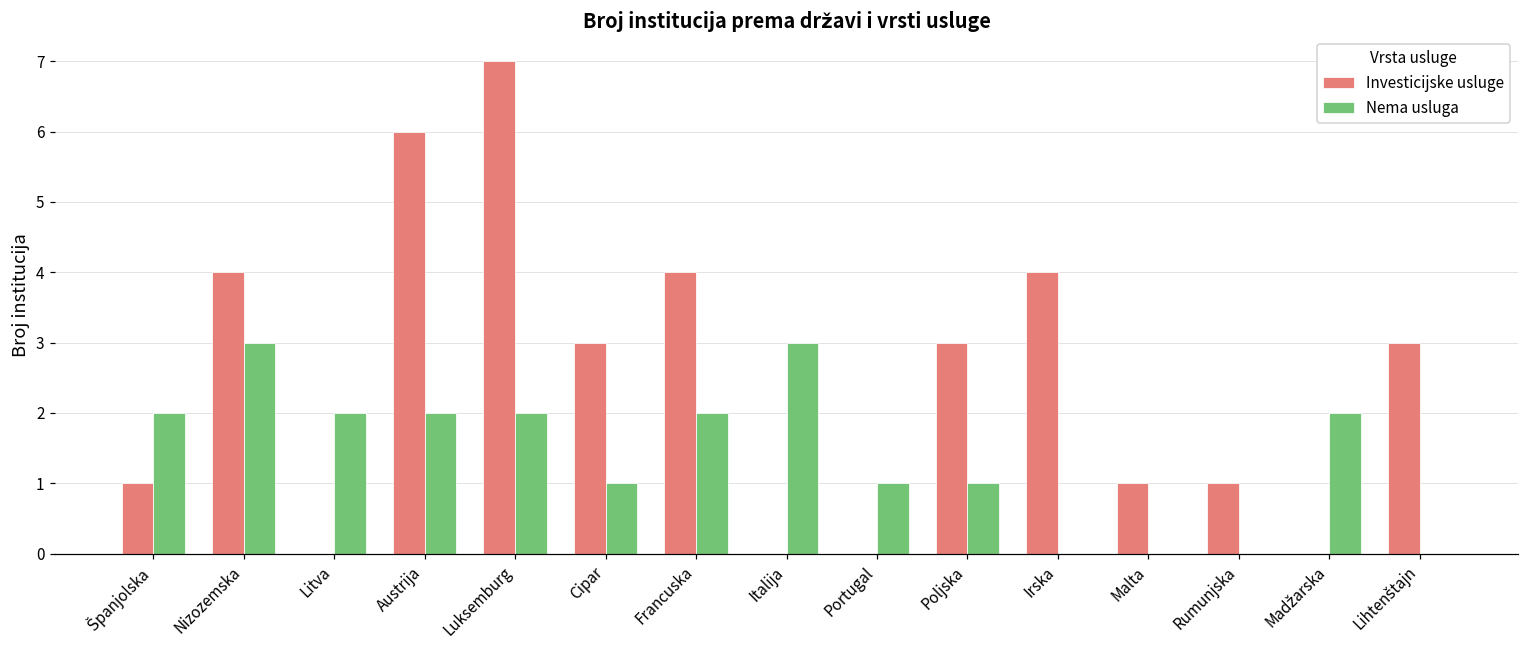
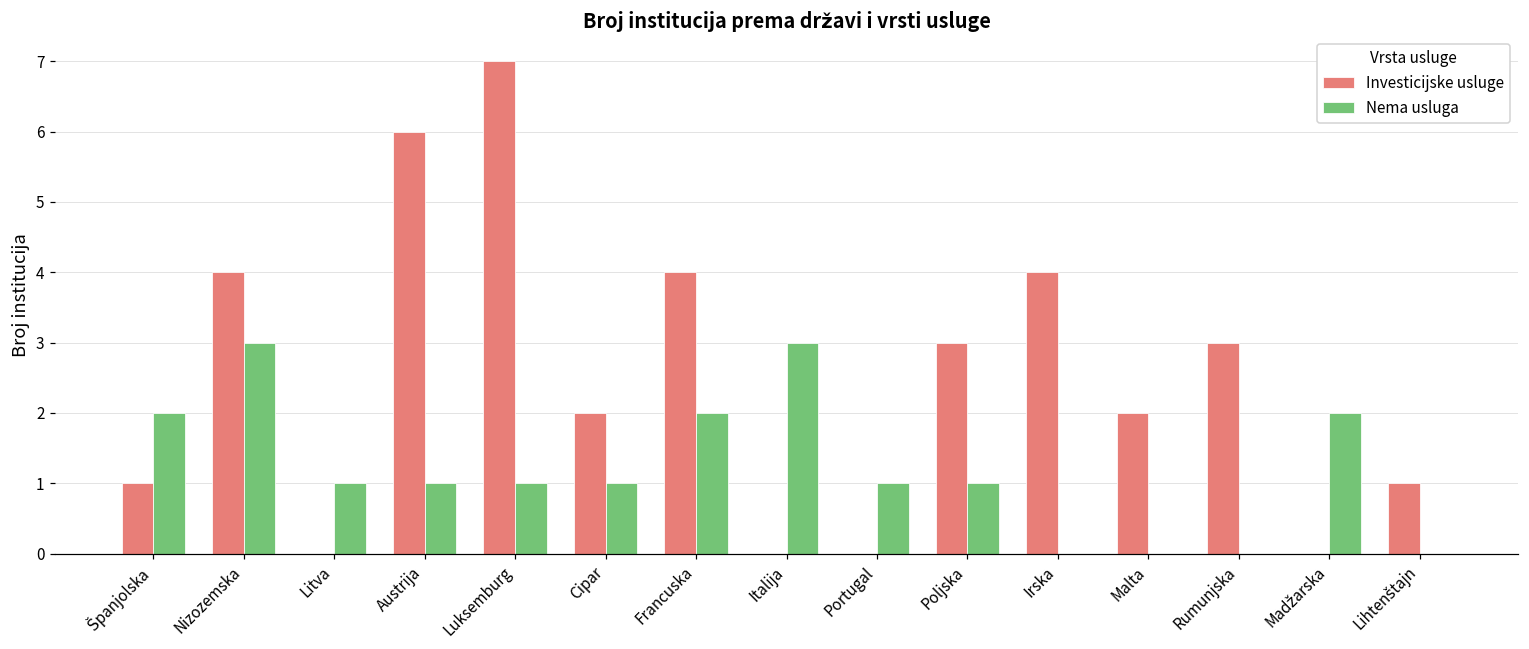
Nema usluga, Litva: 2 -> 1
Nema usluga, Austrija: 2 -> 1
Nema usluga, Luksemburg: 2 -> 1
Investicijske usluge, Cipar: 3 -> 2
Investicijske usluge, Malta: 1 -> 2
Investicijske usluge, Rumunjska: 1 -> 3
Investicijske usluge, Lihtenštajn: 3 -> 1
